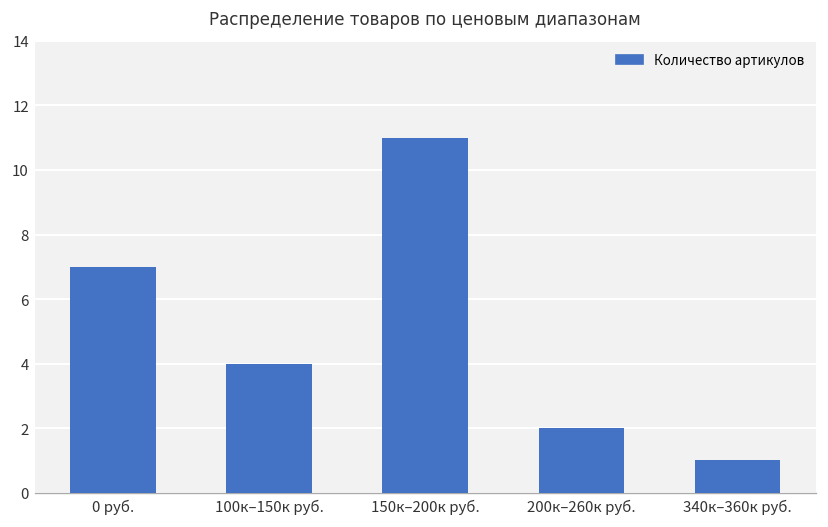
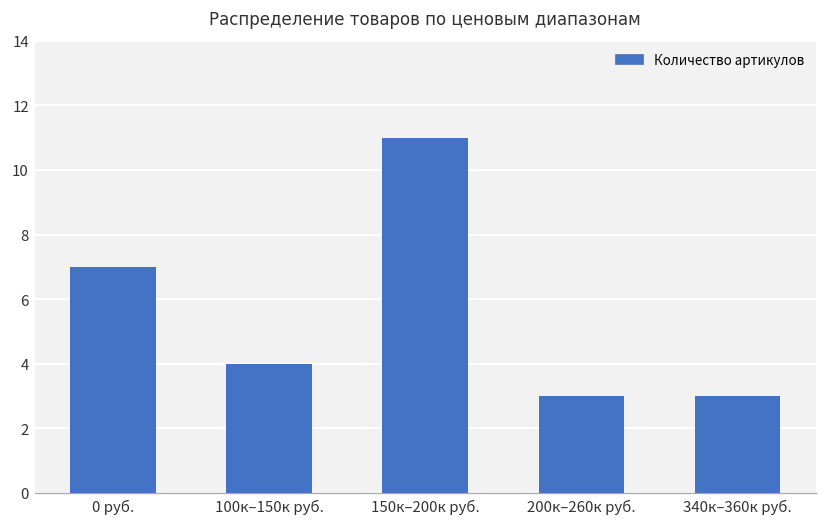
200к–260к руб.: 2 -> 3
340к–360к руб.: 1 -> 3
